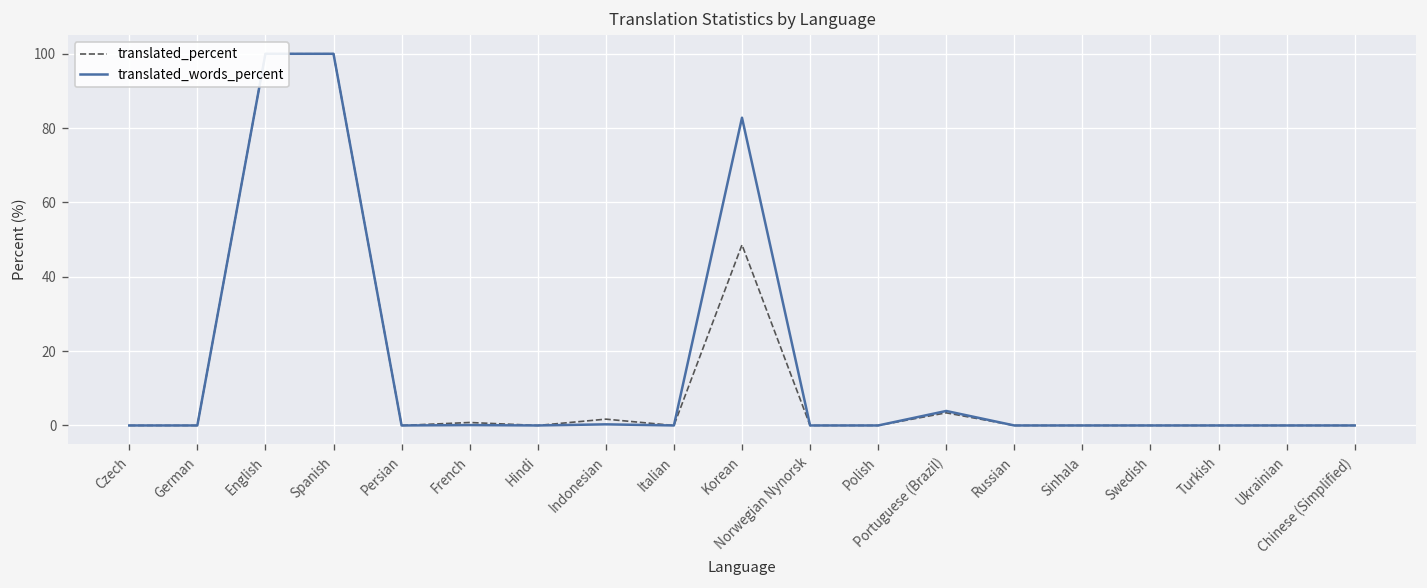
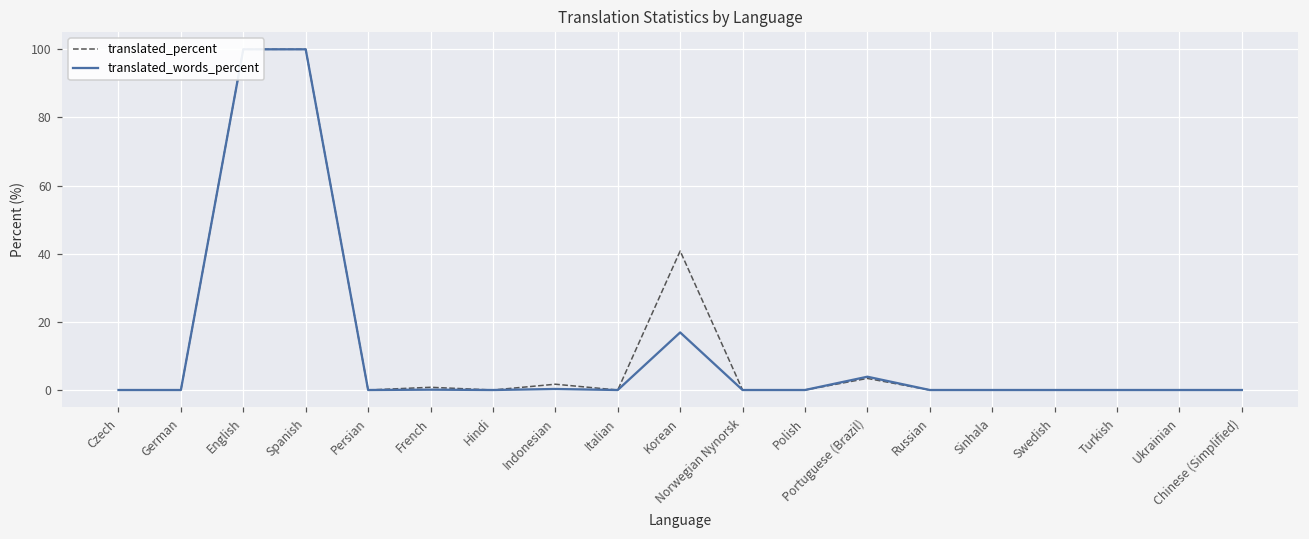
translated_percent, Korean: 49 -> 41
translated_words_percent, Korean: 83 -> 17
